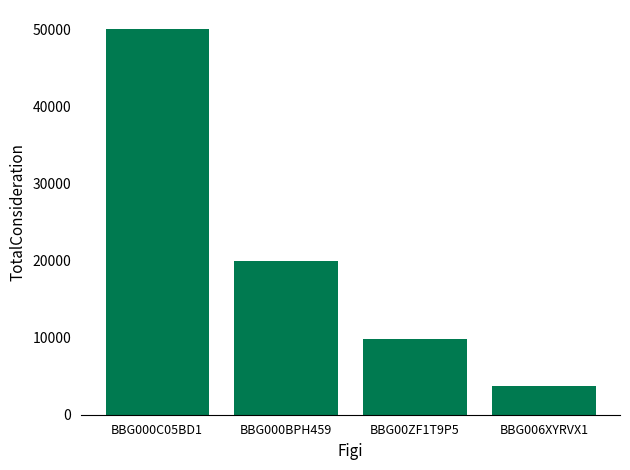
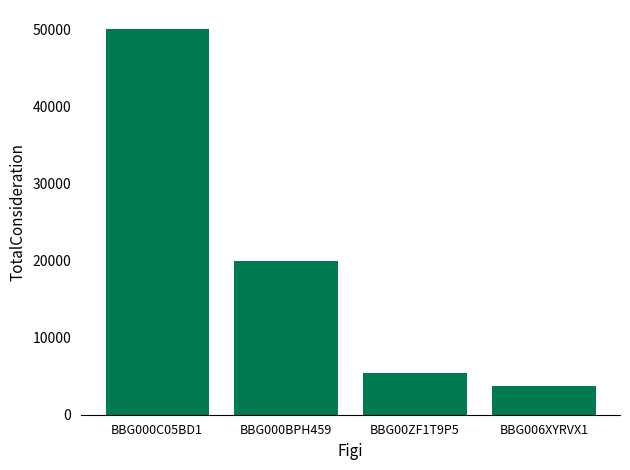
BBG00ZF1T9P5: 10000 -> 5000
